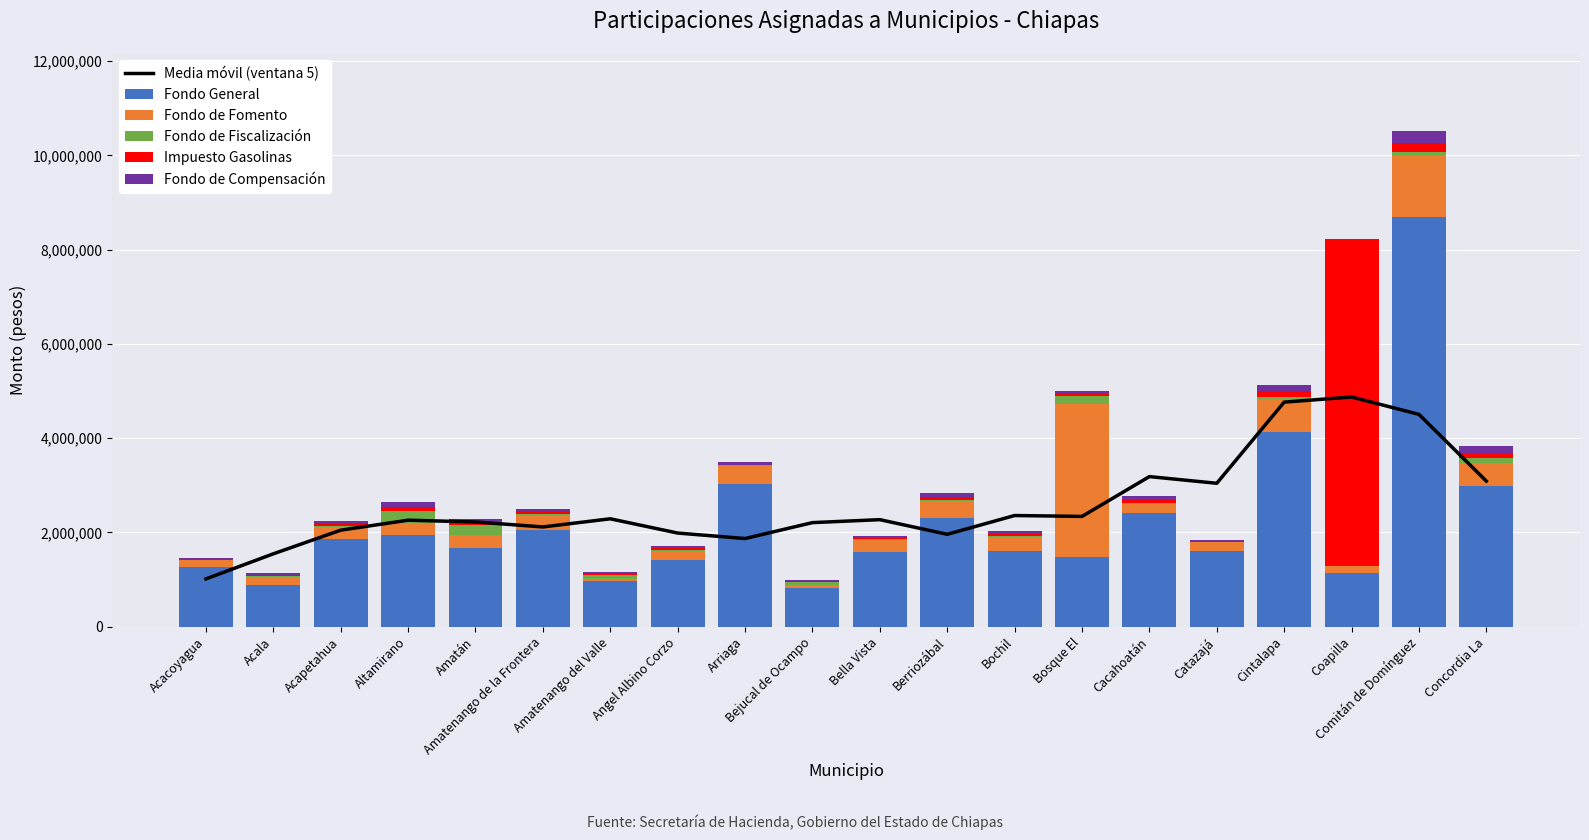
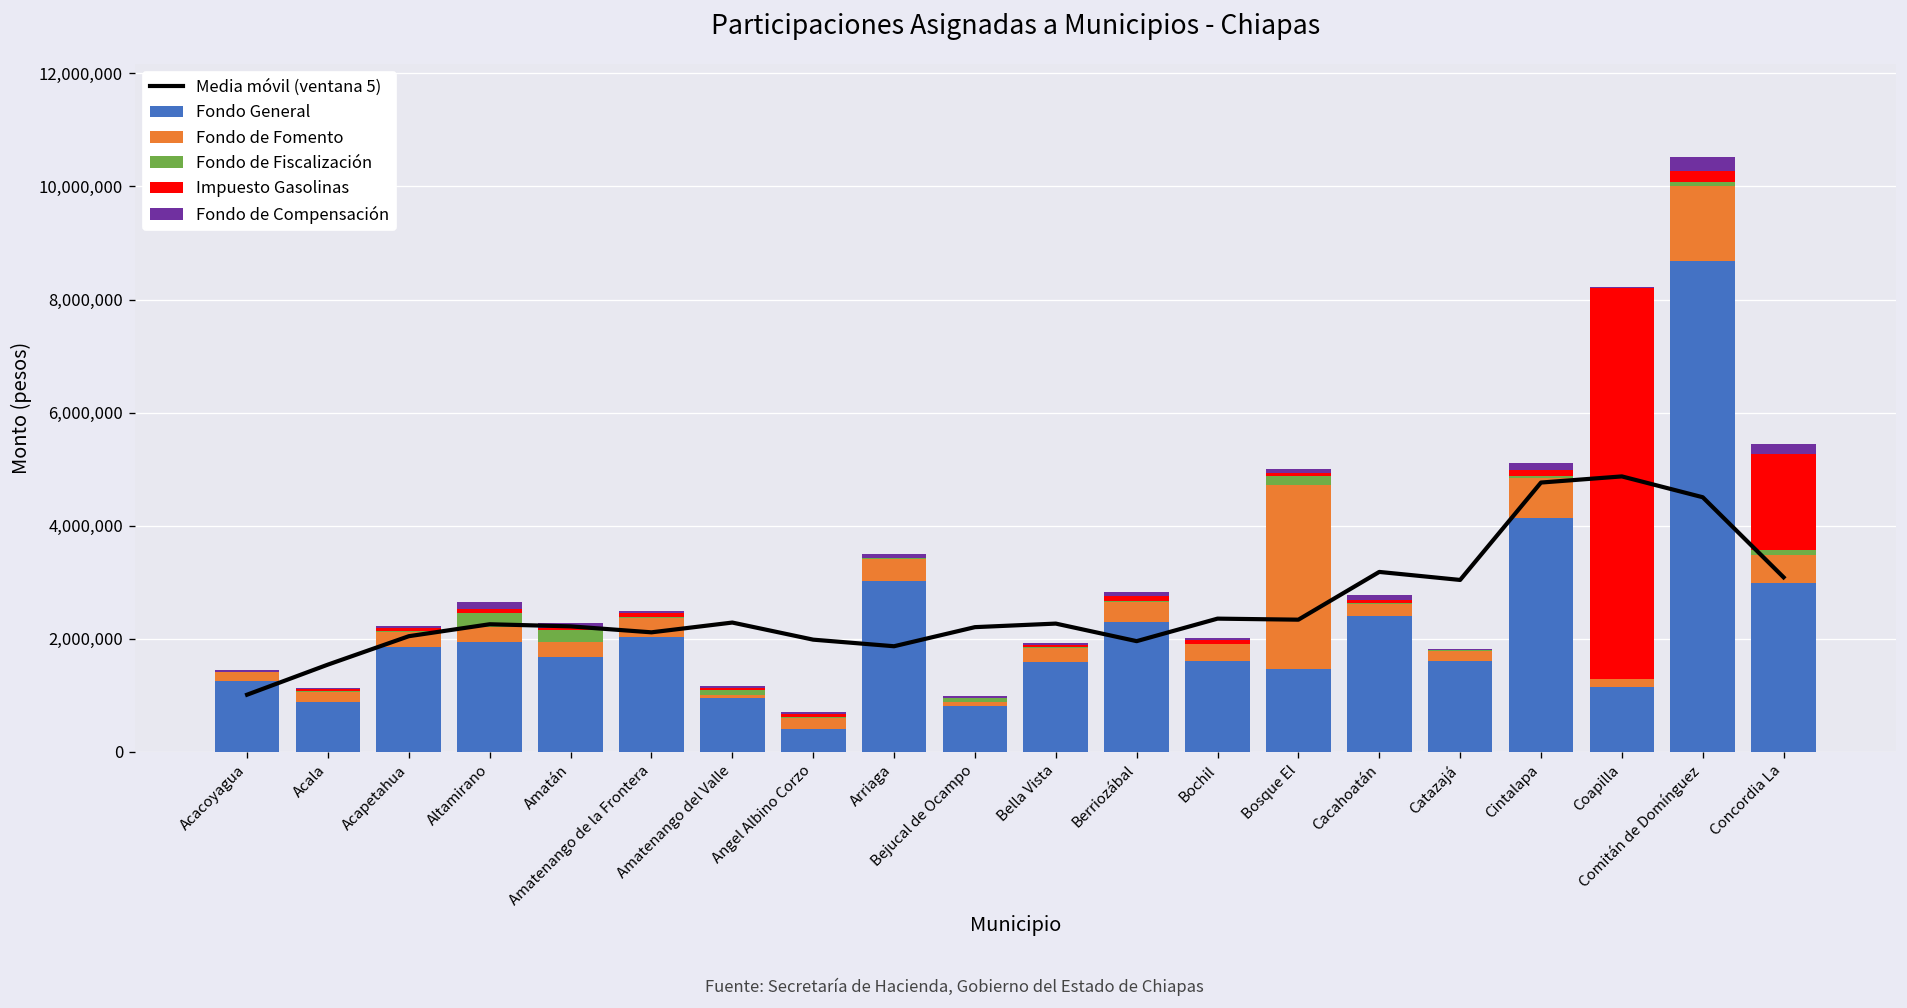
Fondo General, Angel Albino Corzo: 1,400,000 -> 400,000
Impuesto Gasolinas, Concordia La: 100,000 -> 1,700,000
